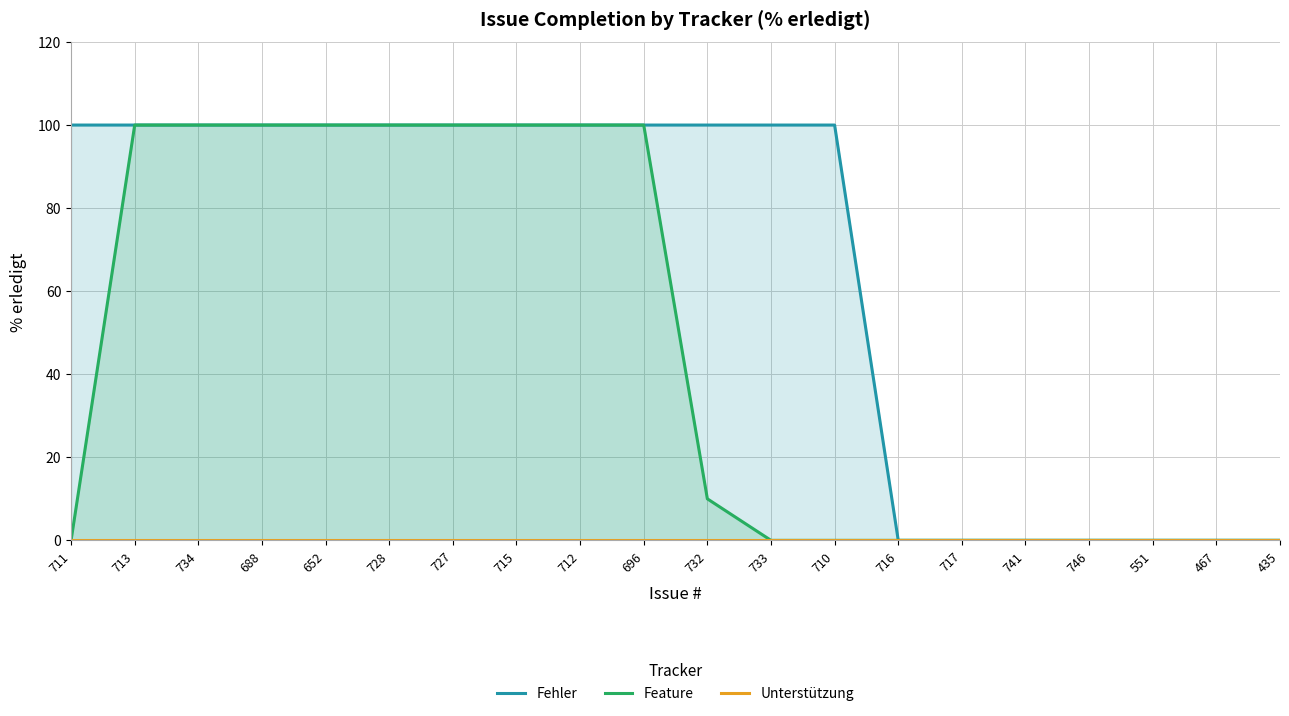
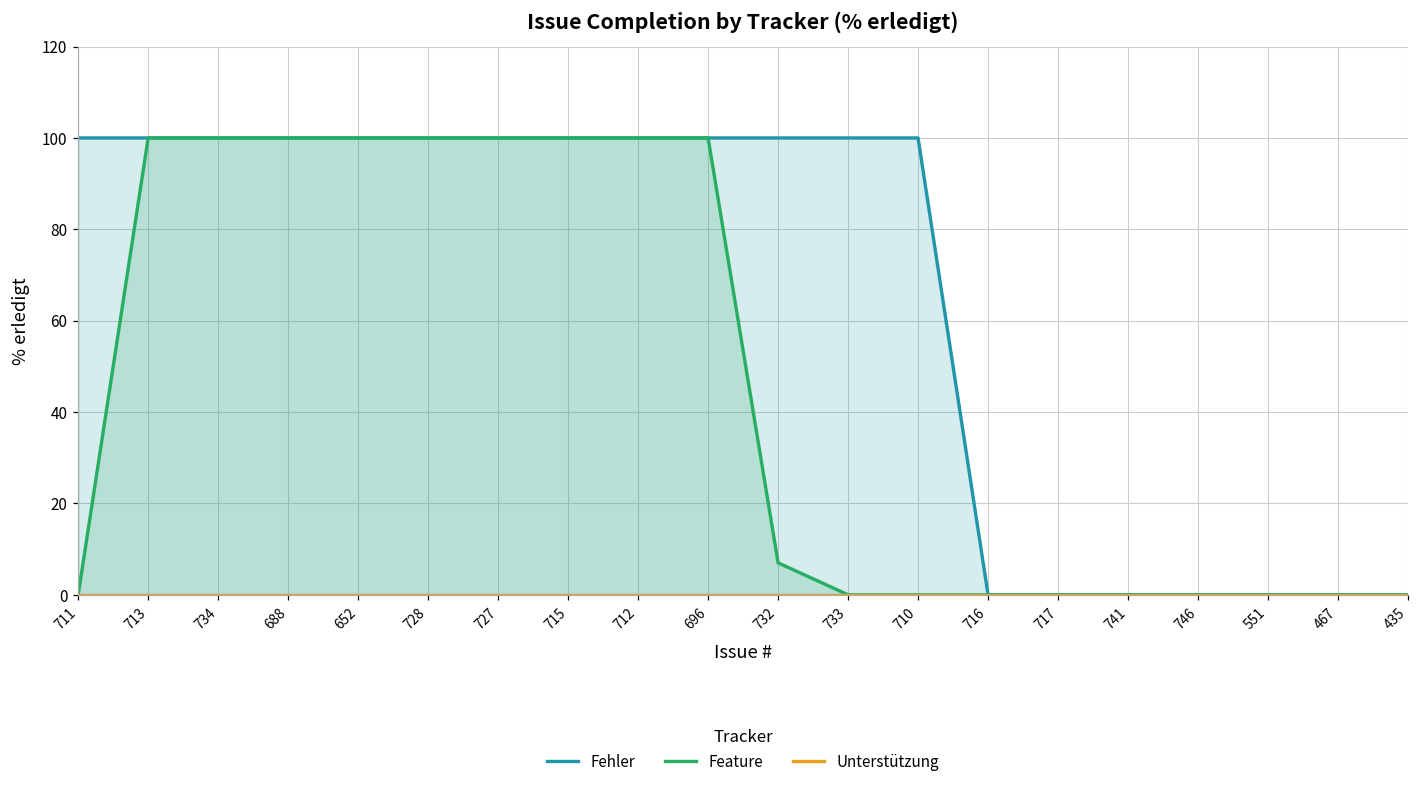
Feature, 732: 10 -> 7
